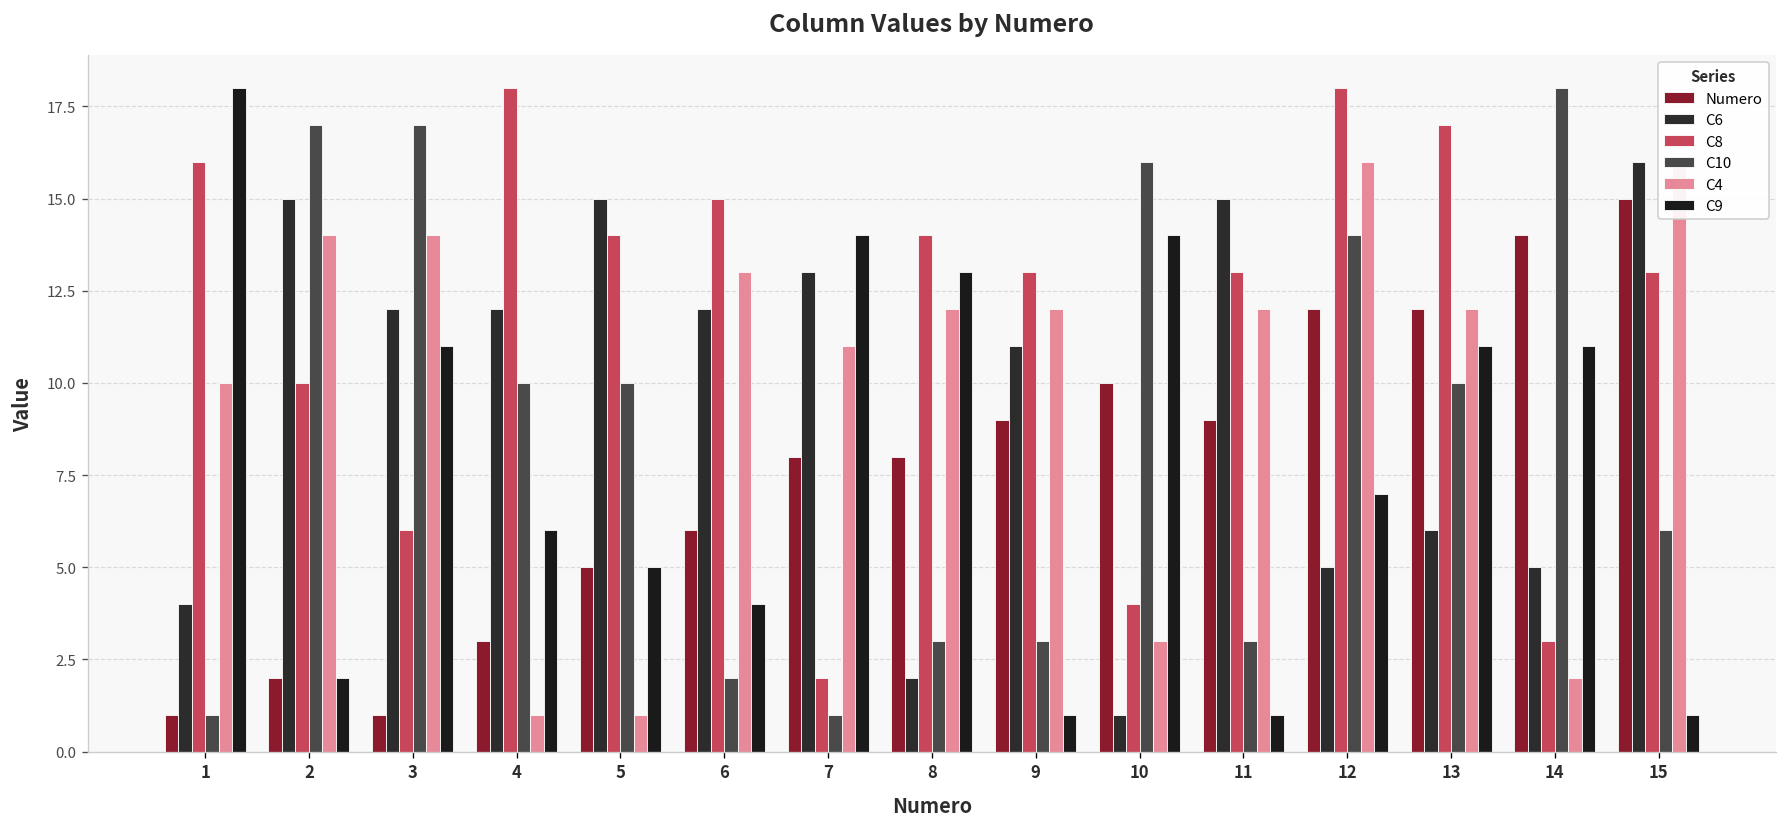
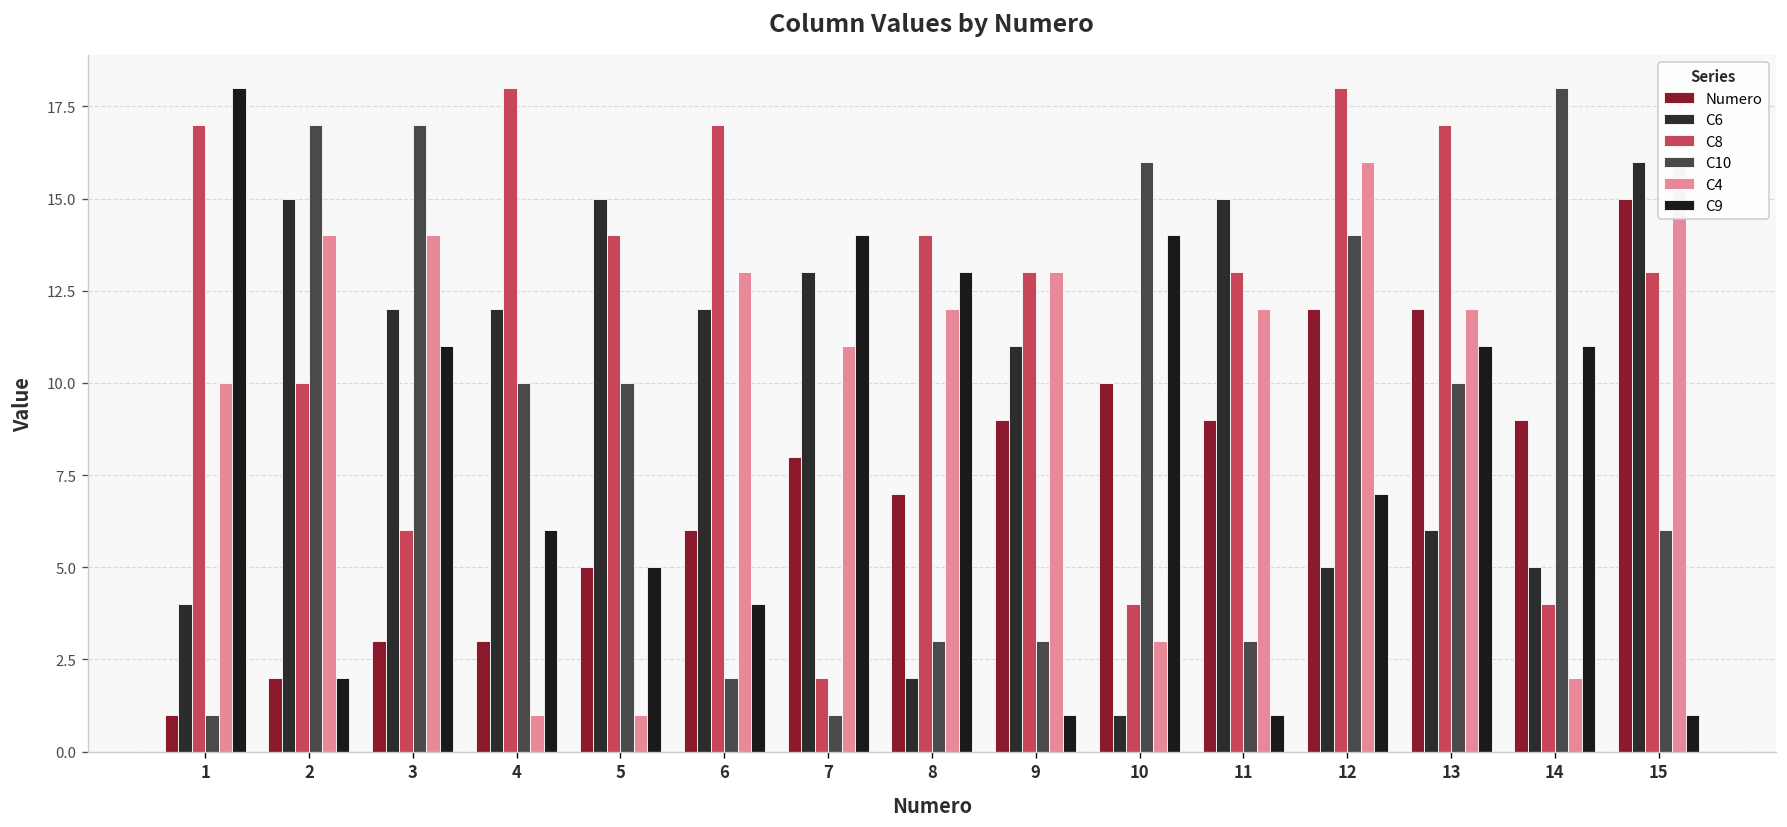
C8, 1: 16 -> 17
Numero, 3: 1 -> 3
C8, 6: 15 -> 17
Numero, 8: 8 -> 7
C4, 9: 12 -> 13
Numero, 14: 14 -> 9
C8, 14: 3 -> 4
